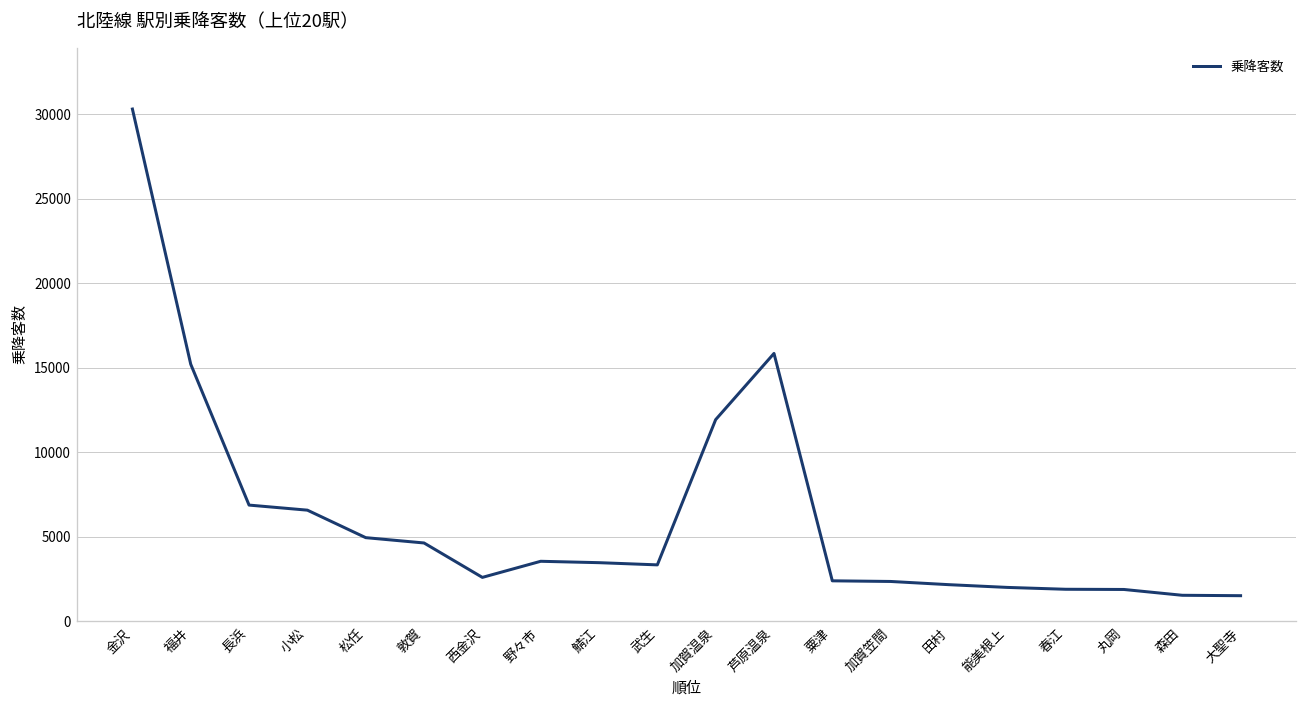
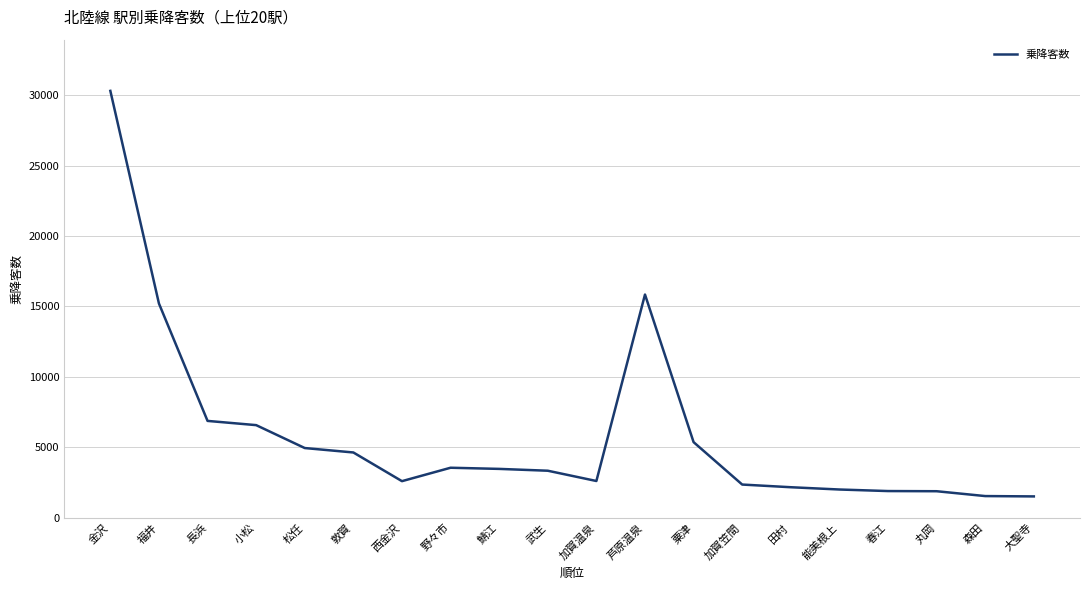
加賀温泉: 11900 -> 2600
粟津: 2400 -> 5400
